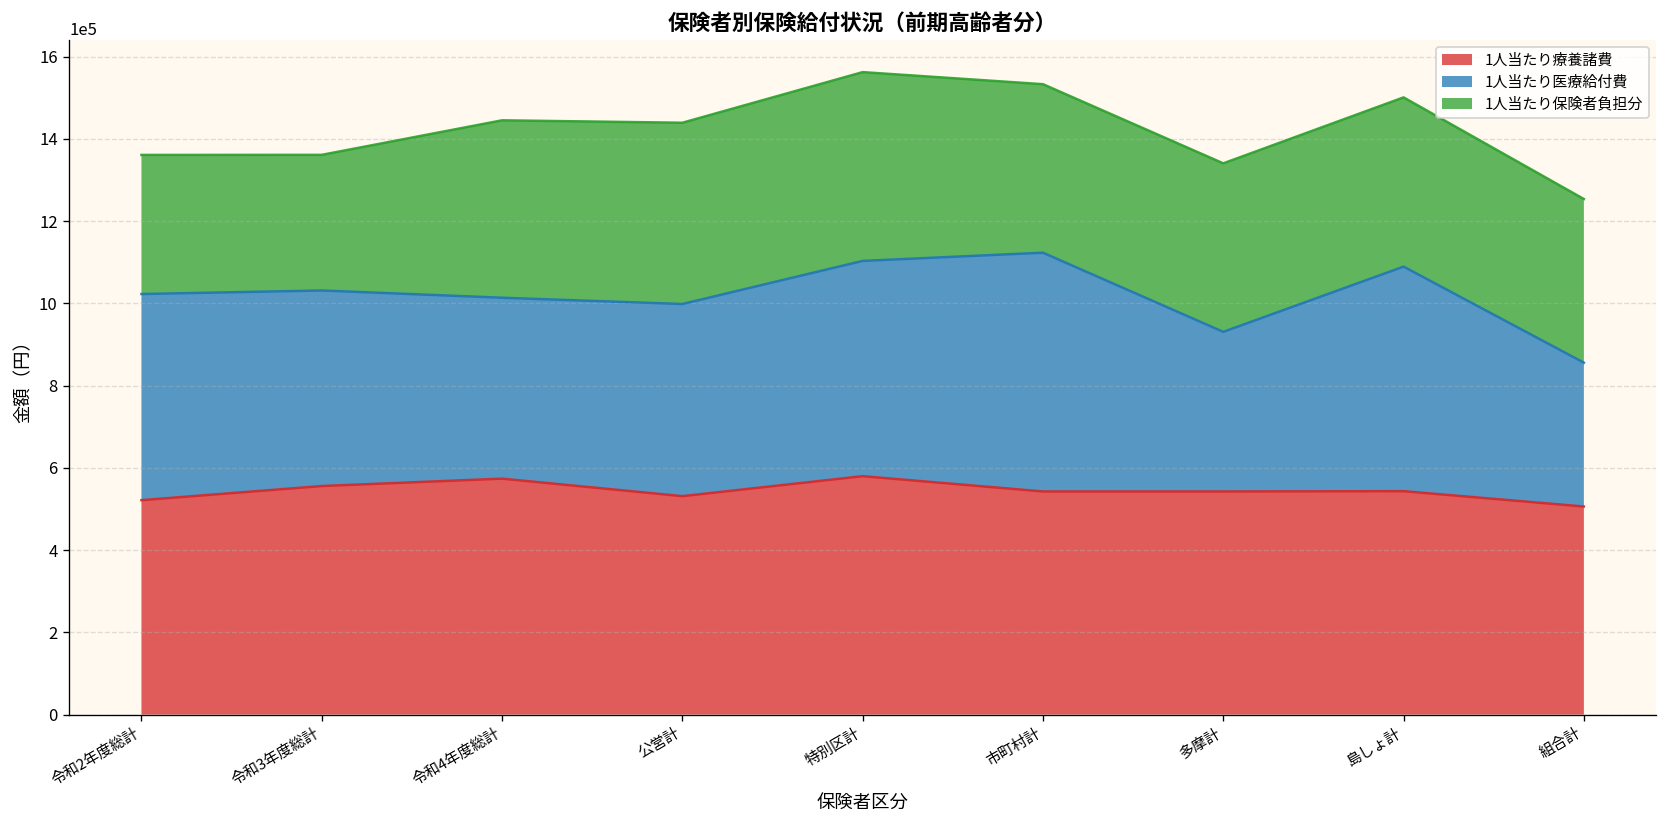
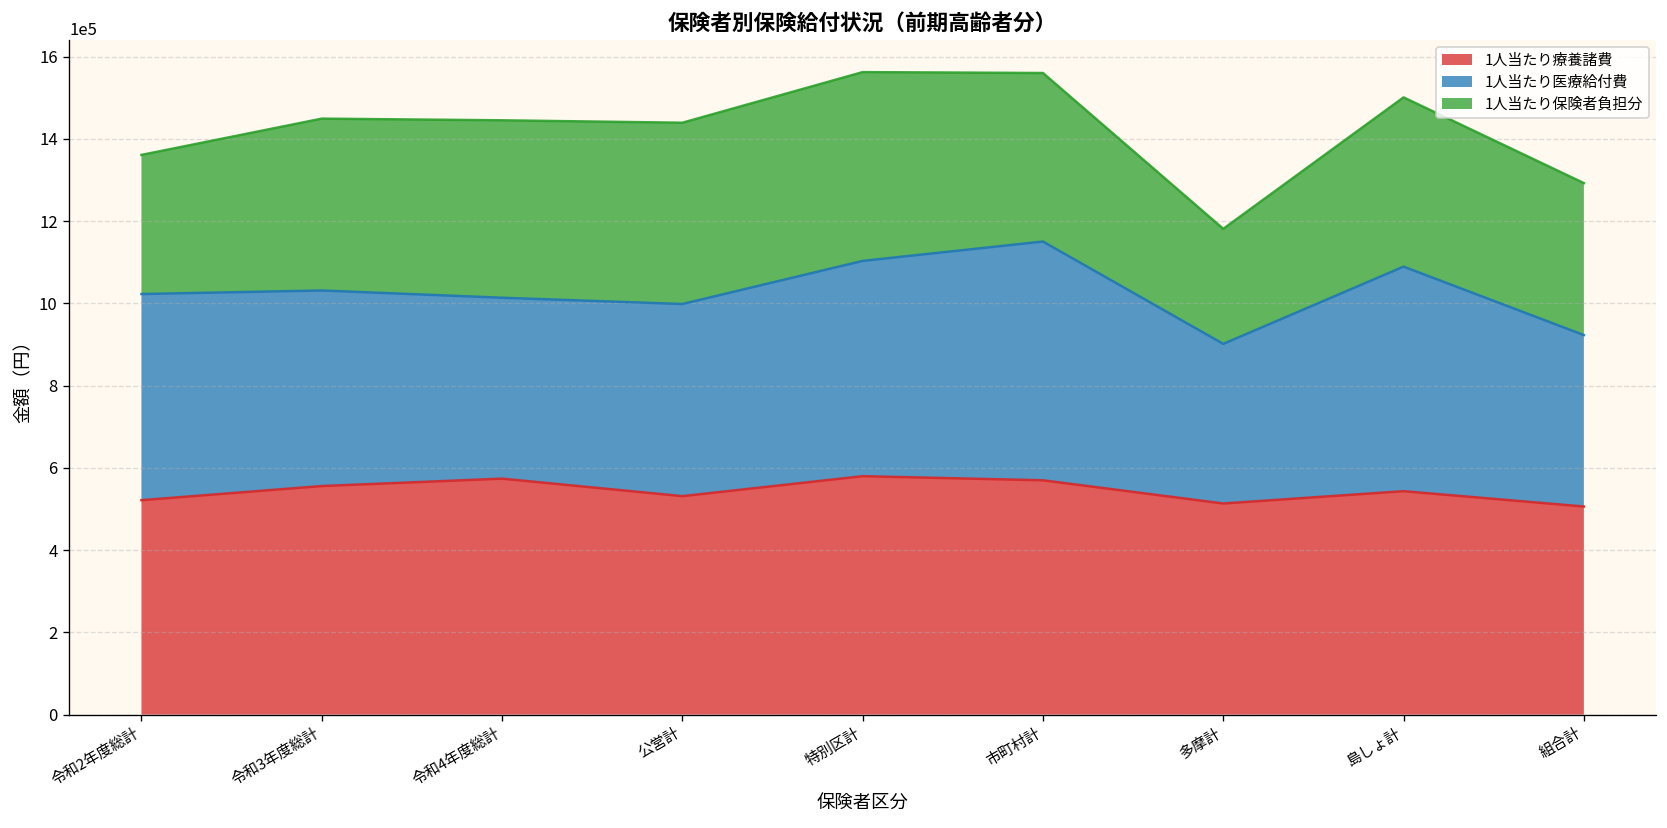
1人当たり保険者負担分, 令和3年度総計: 330000 -> 420000
1人当たり療養諸費, 市町村計: 540000 -> 570000
1人当たり療養諸費, 多摩計: 540000 -> 510000
1人当たり保険者負担分, 多摩計: 410000 -> 280000
1人当たり医療給付費, 組合計: 350000 -> 420000
1人当たり保険者負担分, 組合計: 400000 -> 370000
